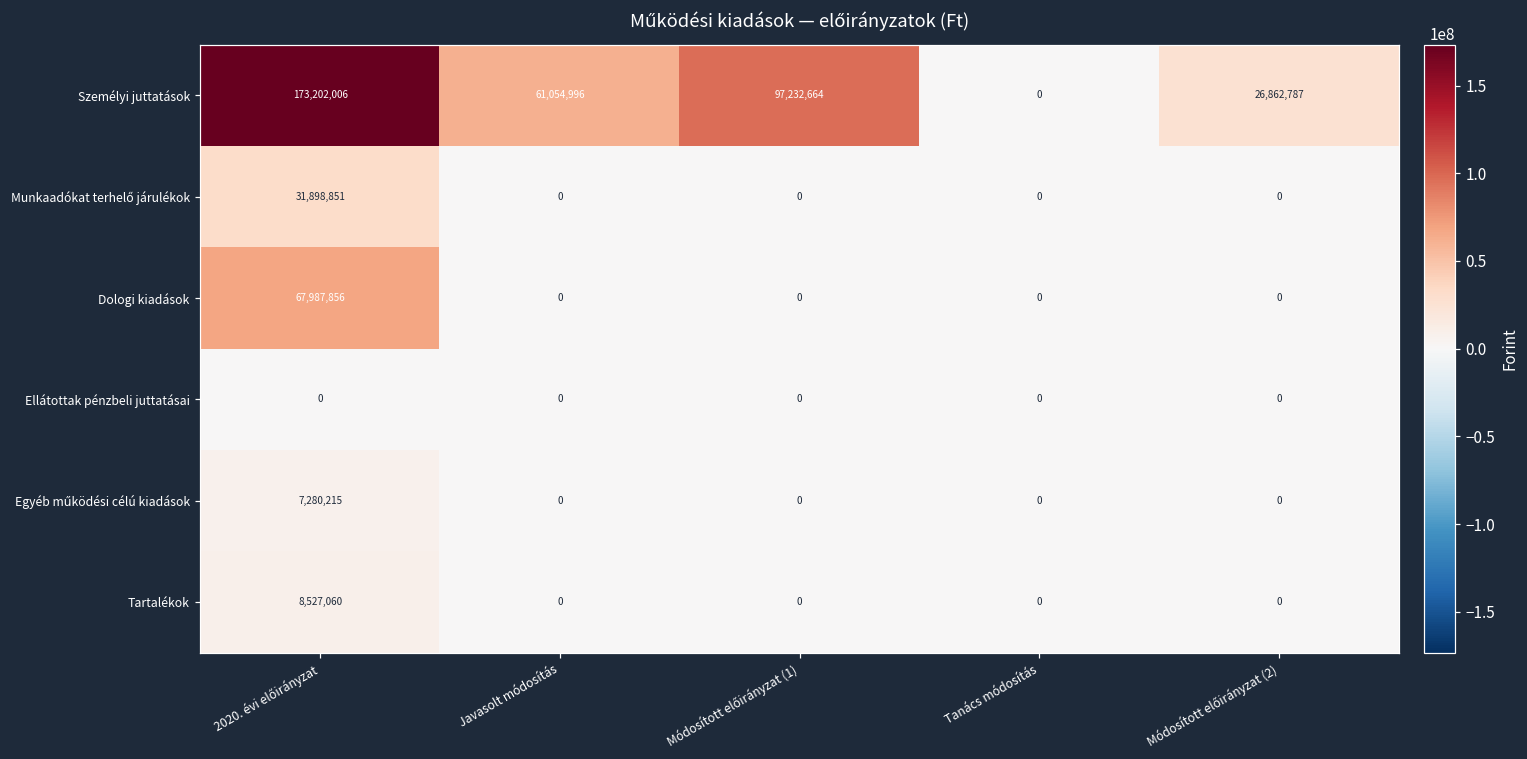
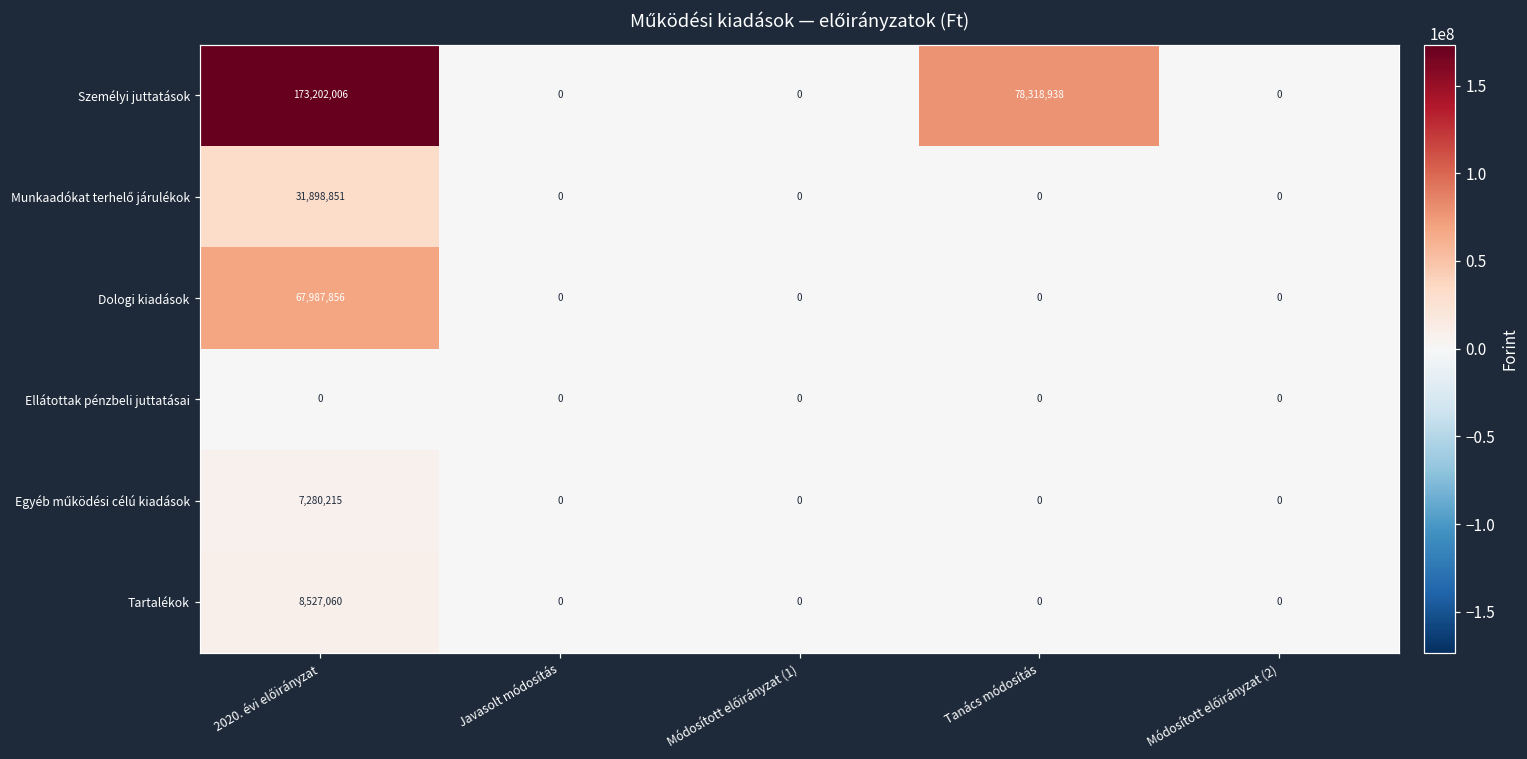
Személyi juttatások, Javasolt módosítás: 61,054,996 -> 0
Személyi juttatások, Módosított előirányzat (1): 97,232,664 -> 0
Személyi juttatások, Tanács módosítás: 0 -> 78,318,938
Személyi juttatások, Módosított előirányzat (2): 26,862,787 -> 0
